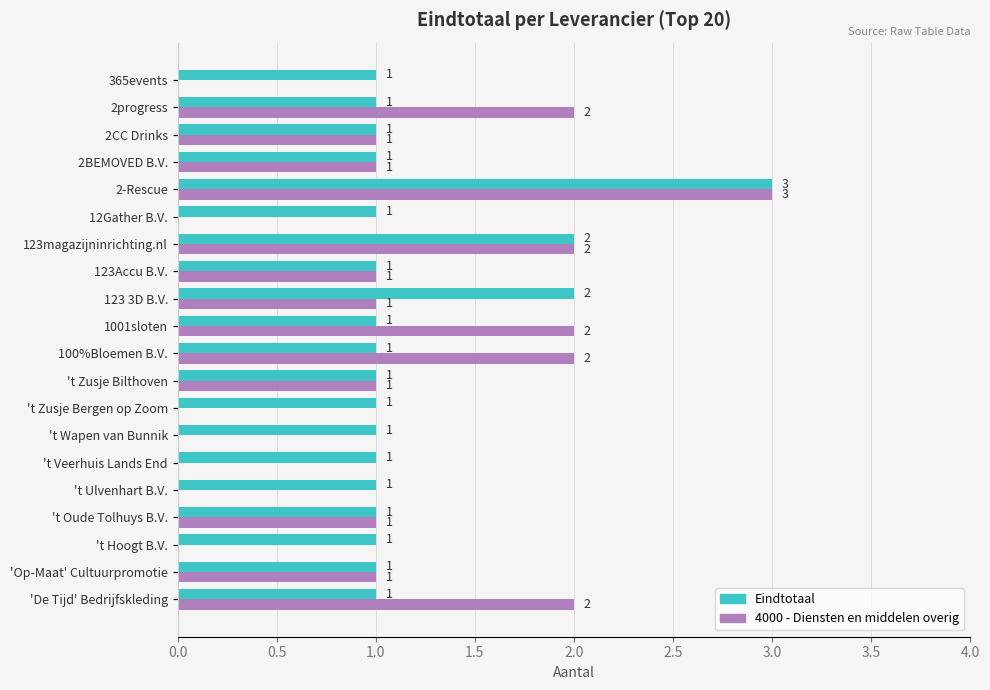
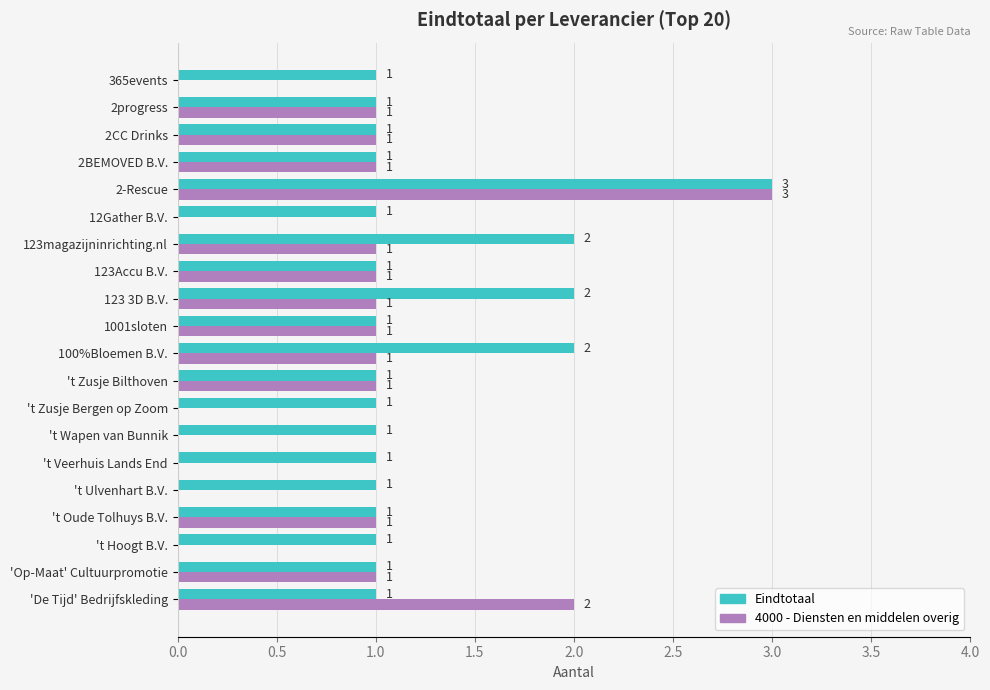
4000 - Diensten en middelen overig, 2progress: 2 -> 1
4000 - Diensten en middelen overig, 123magazijninrichting.nl: 2 -> 1
4000 - Diensten en middelen overig, 1001sloten: 2 -> 1
Eindtotaal, 100%Bloemen B.V.: 1 -> 2
4000 - Diensten en middelen overig, 100%Bloemen B.V.: 2 -> 1
